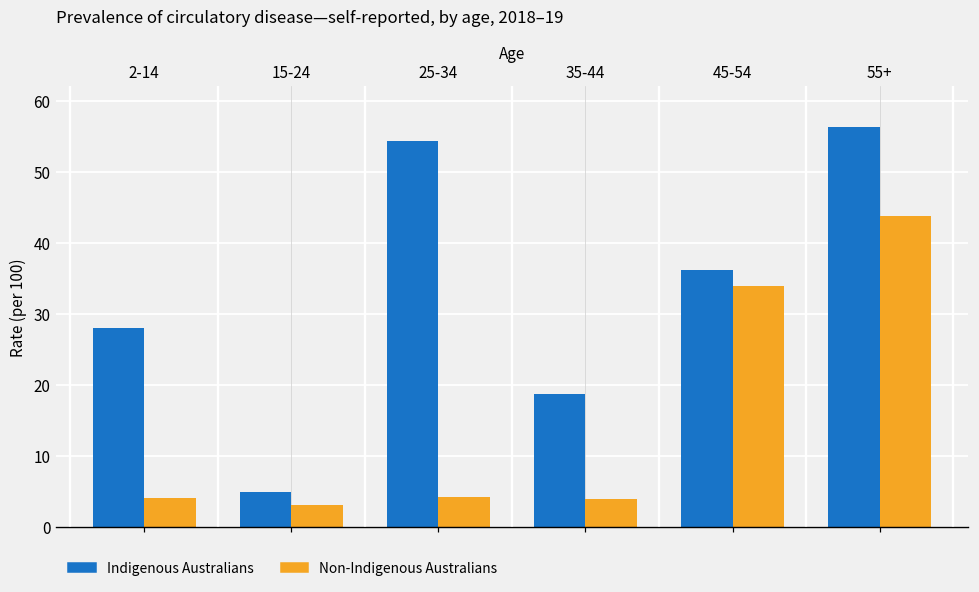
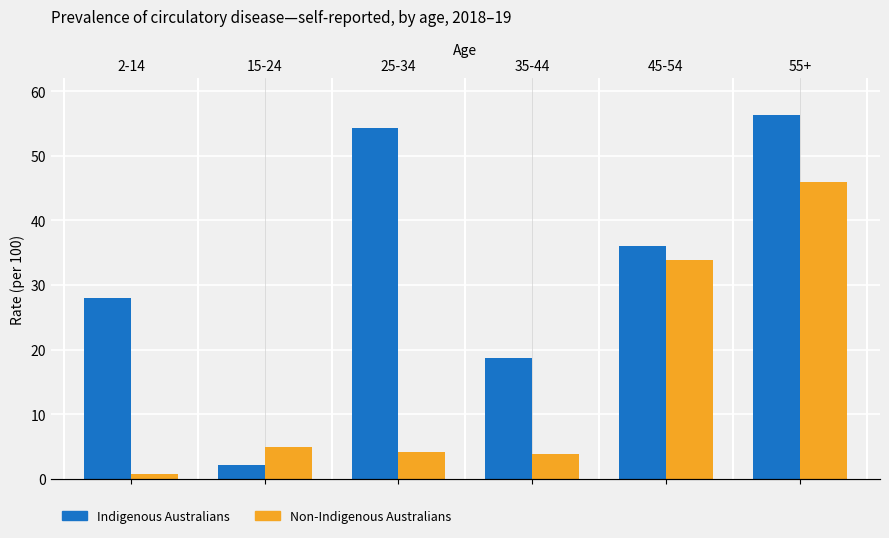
Non-Indigenous Australians, 2-14: 4 -> 1
Indigenous Australians, 15-24: 5 -> 2
Non-Indigenous Australians, 15-24: 3 -> 5
Non-Indigenous Australians, 55+: 44 -> 46
